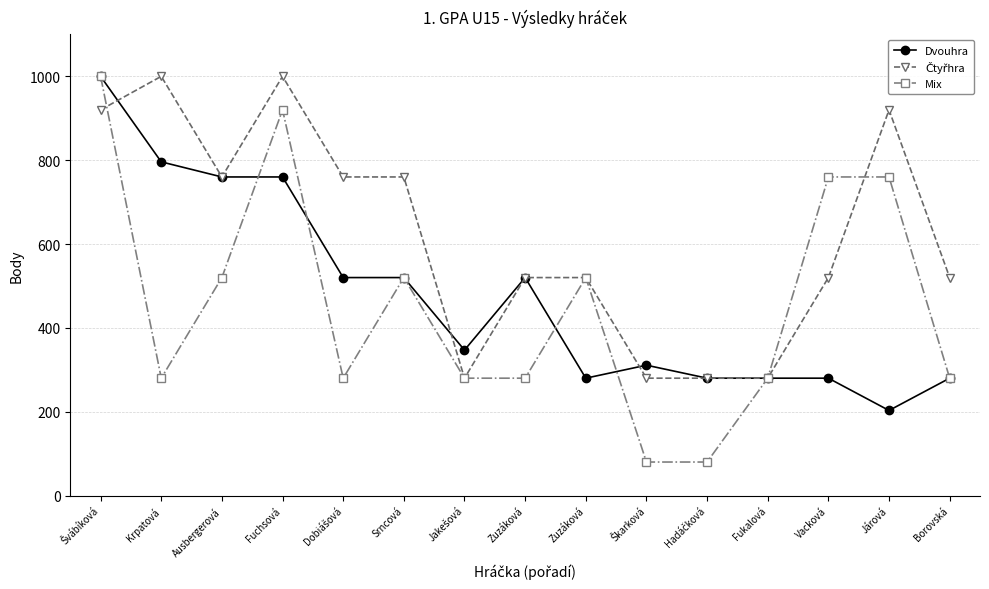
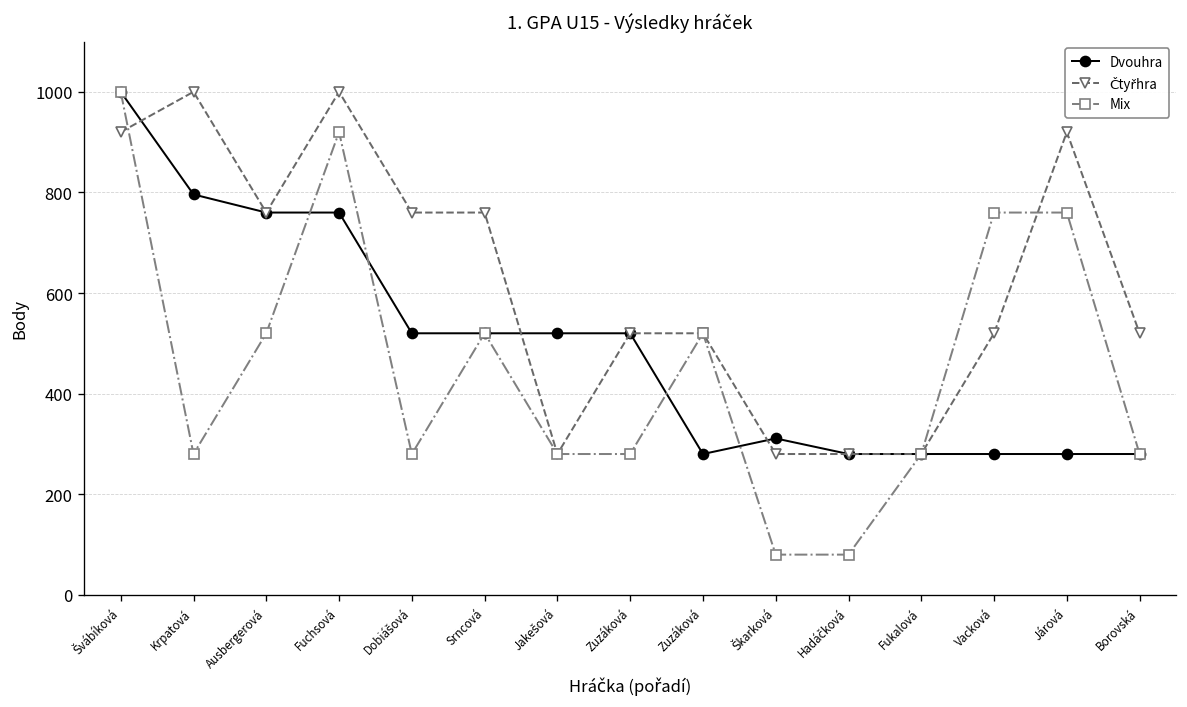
Dvouhra, Jakešová: 350 -> 520
Dvouhra, Járová: 200 -> 280
